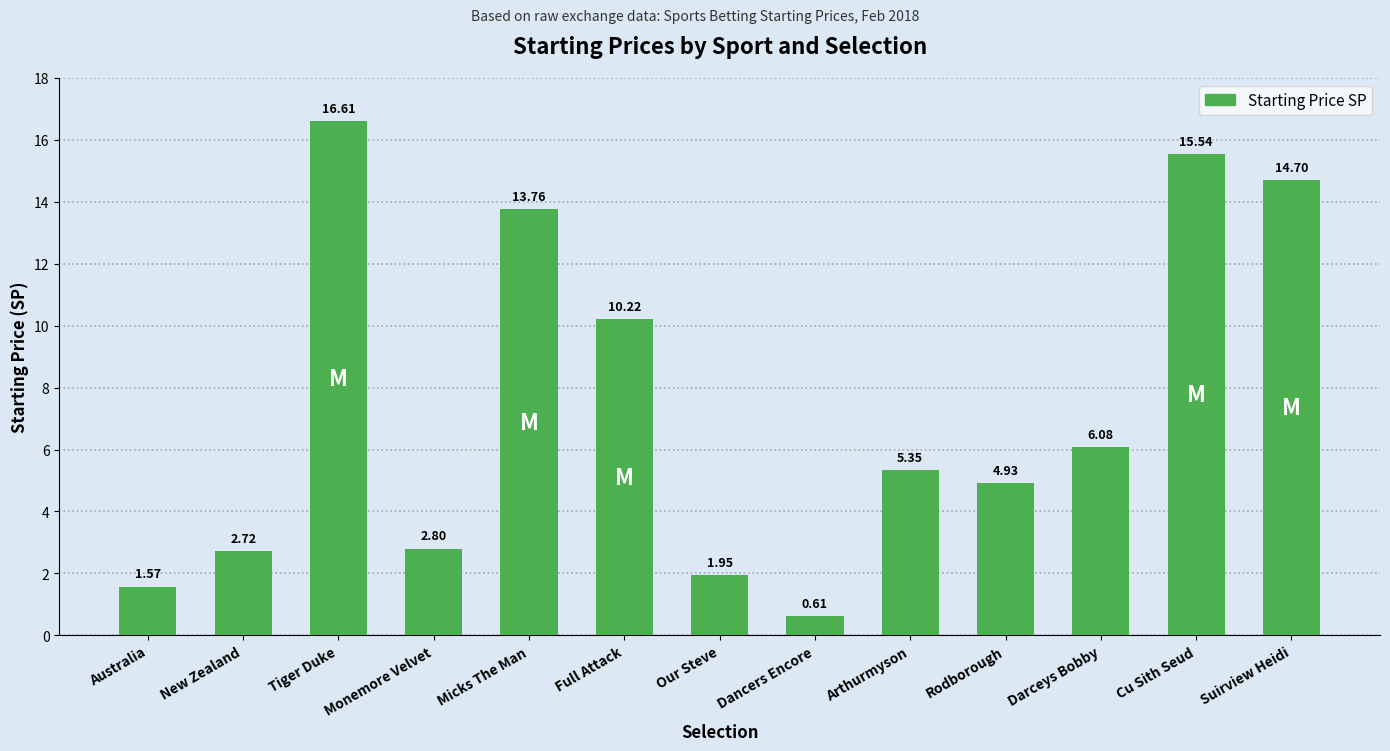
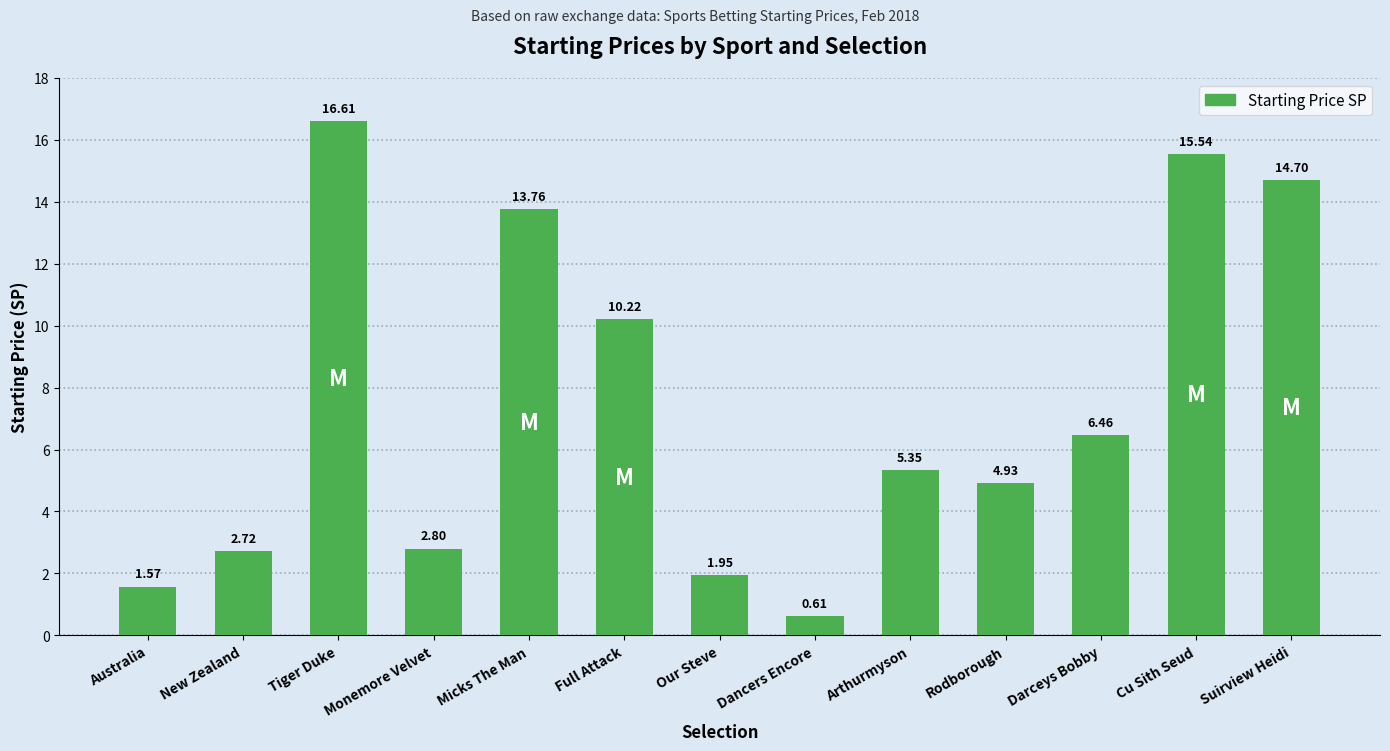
Darceys Bobby: 6.08 -> 6.46
